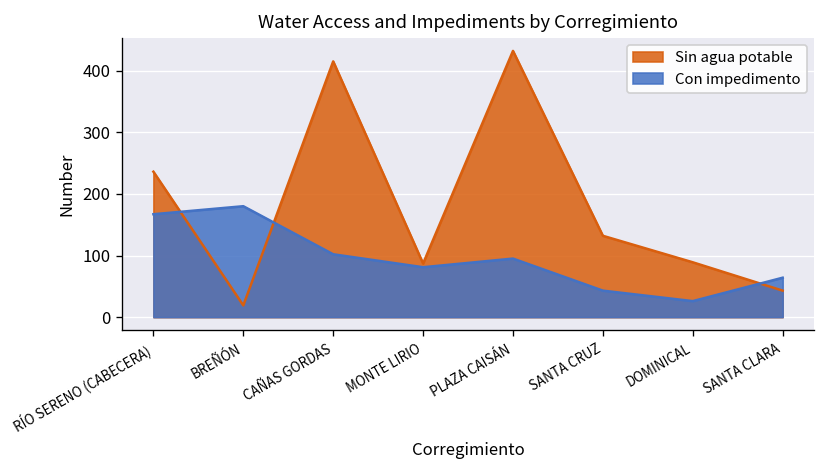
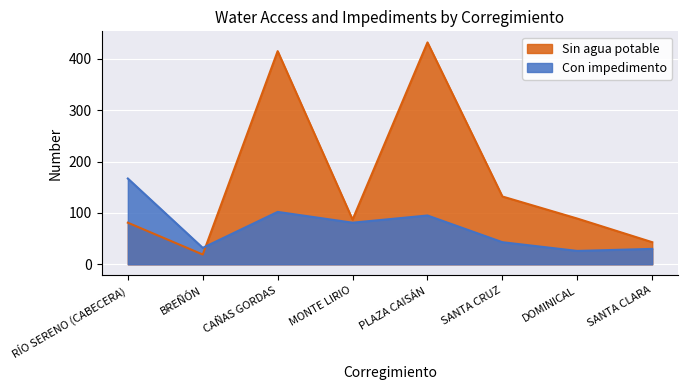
Sin agua potable, RÍO SERENO (CABECERA): 240 -> 80
Con impedimento, BREÑÓN: 180 -> 30
Con impedimento, SANTA CLARA: 60 -> 30
